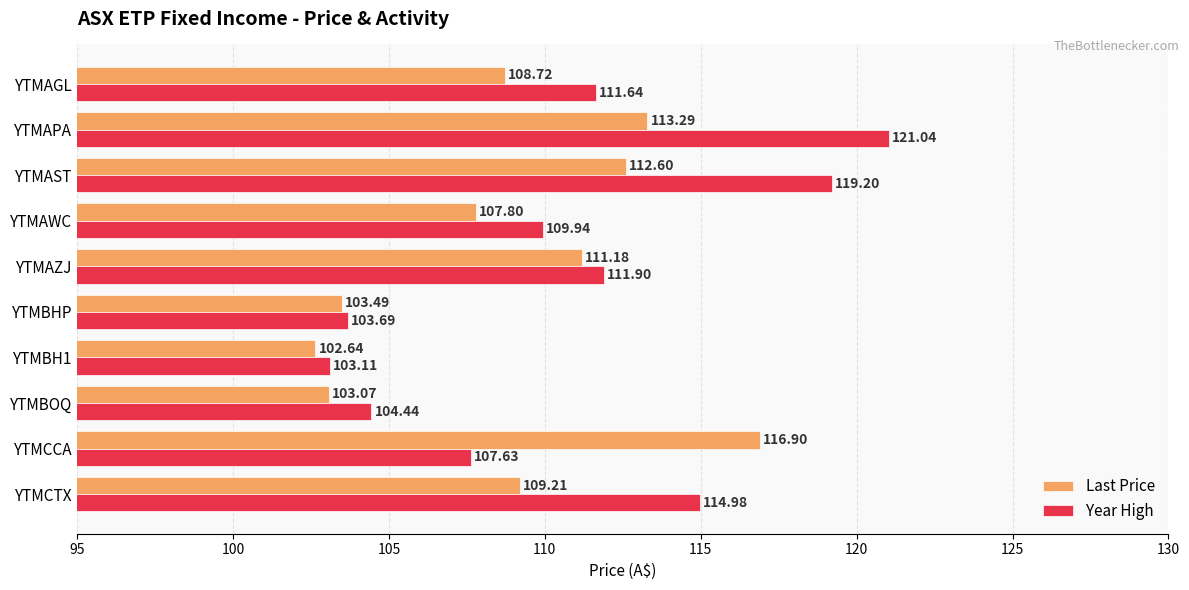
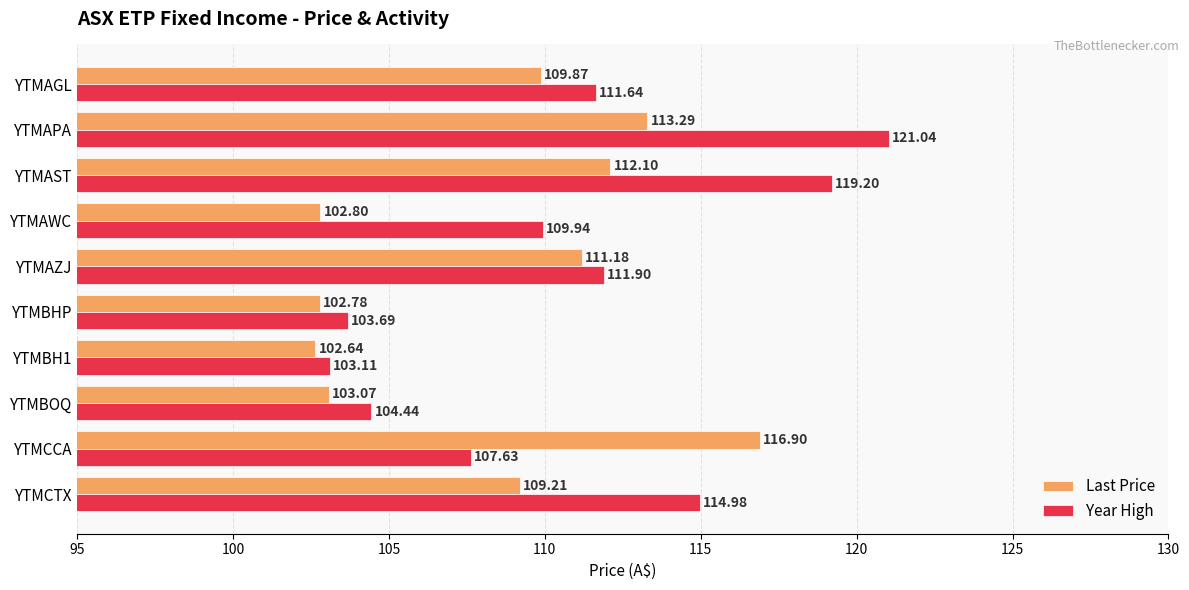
Last Price, YTMAGL: 108.72 -> 109.87
Last Price, YTMAST: 112.60 -> 112.10
Last Price, YTMAWC: 107.80 -> 102.80
Last Price, YTMBHP: 103.49 -> 102.78
